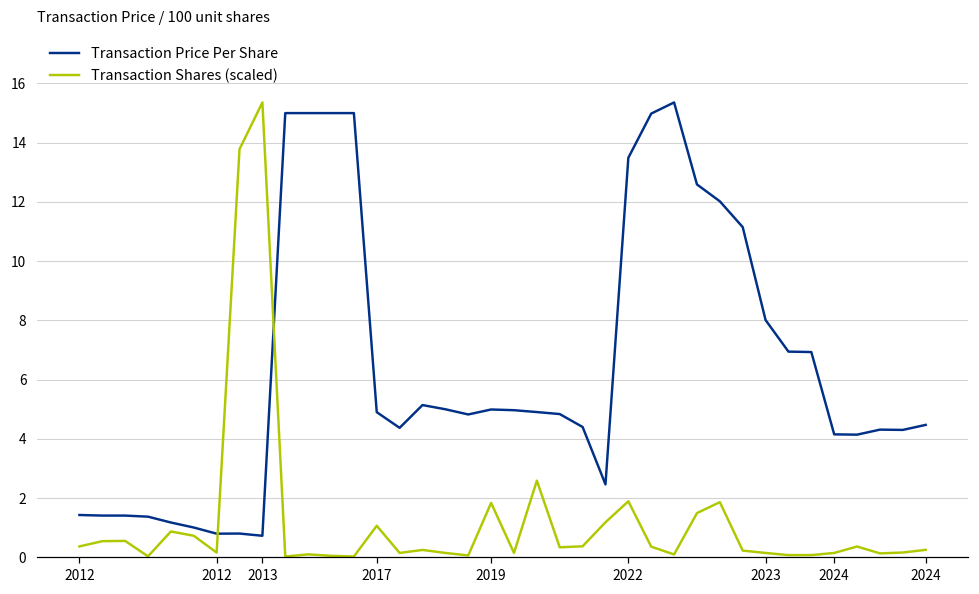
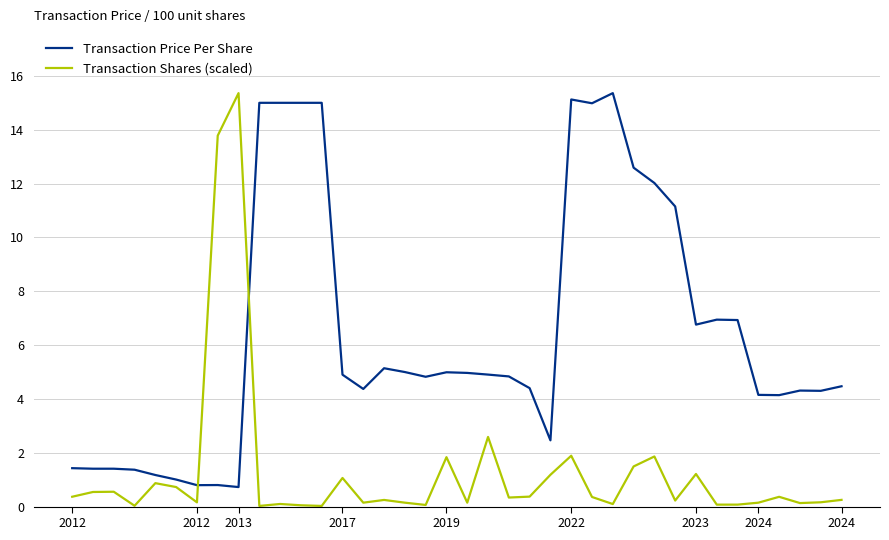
Transaction Price Per Share, 2022: 13.5 -> 15.1
Transaction Price Per Share, 2023: 8.0 -> 6.8
Transaction Shares (scaled), 2023: 0.1 -> 1.2
